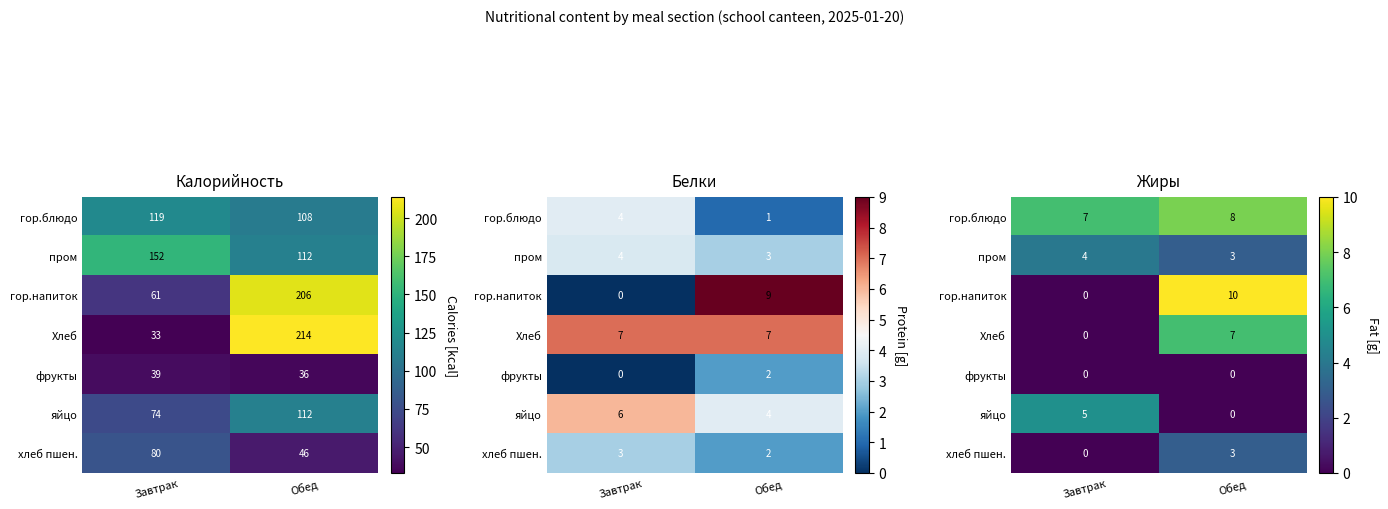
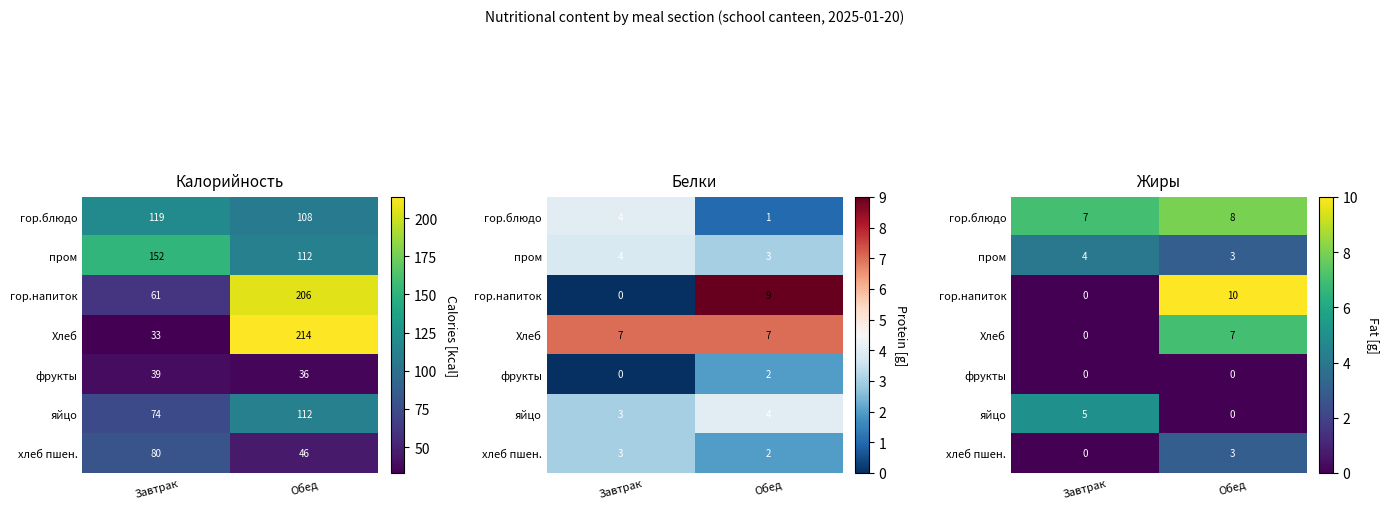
Белки, яйцо, Завтрак: 6 -> 3
